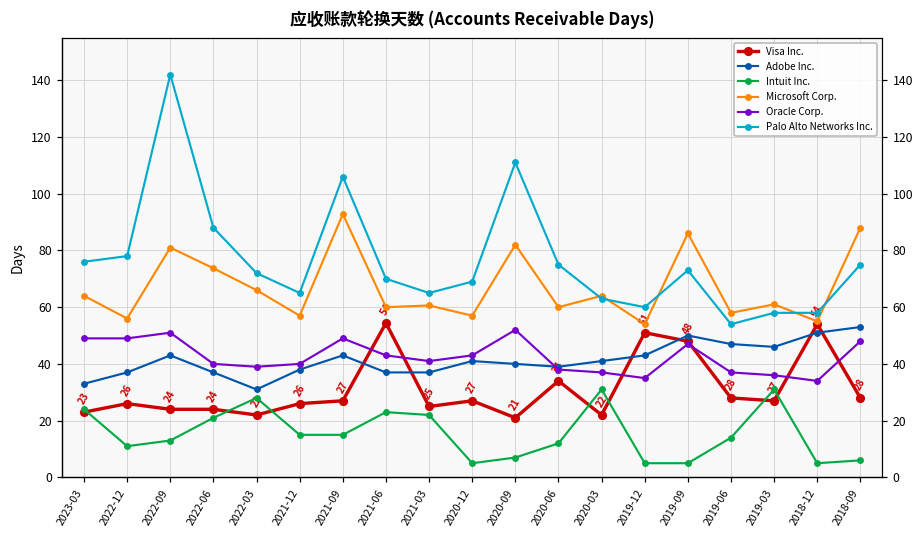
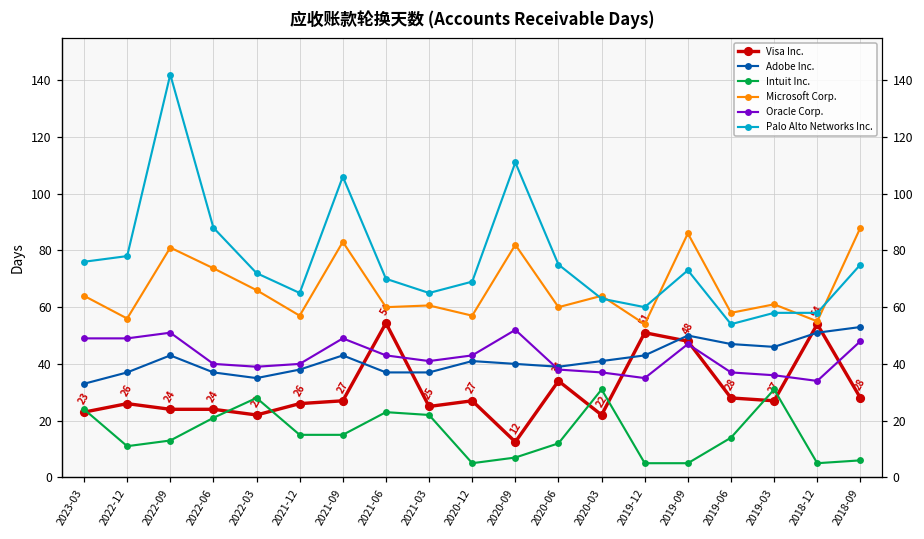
Adobe Inc., 2022-03: 31 -> 35
Microsoft Corp., 2021-09: 93 -> 83
Visa Inc., 2020-09: 21 -> 12
